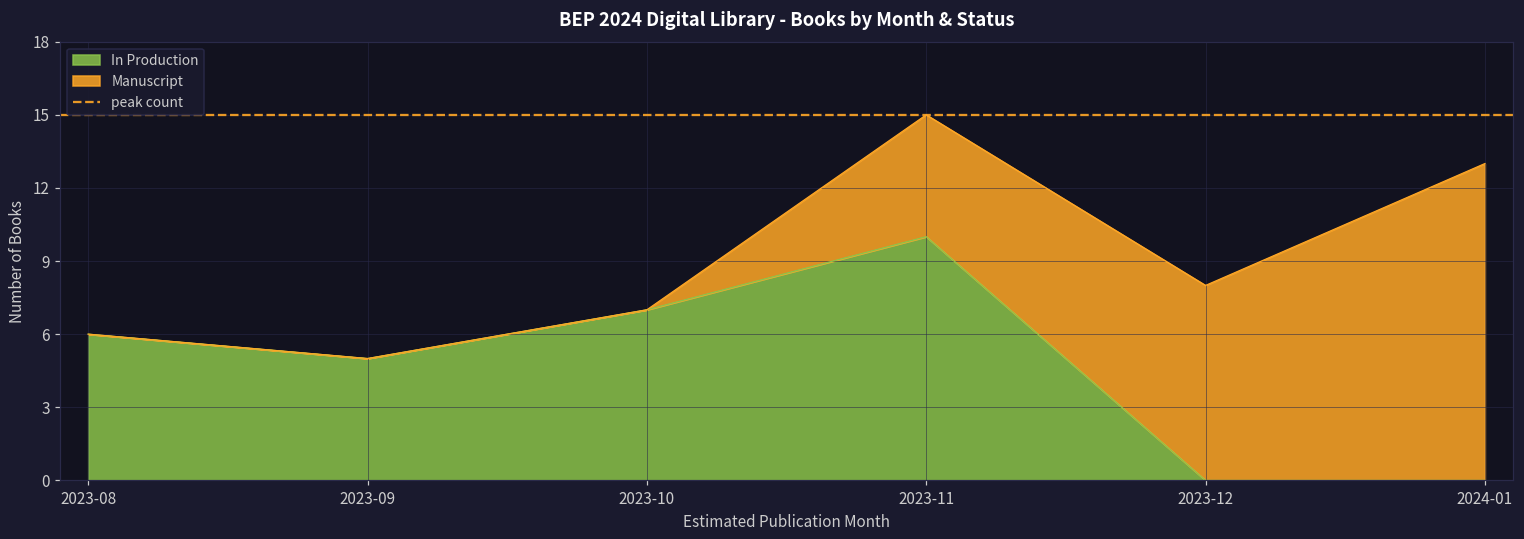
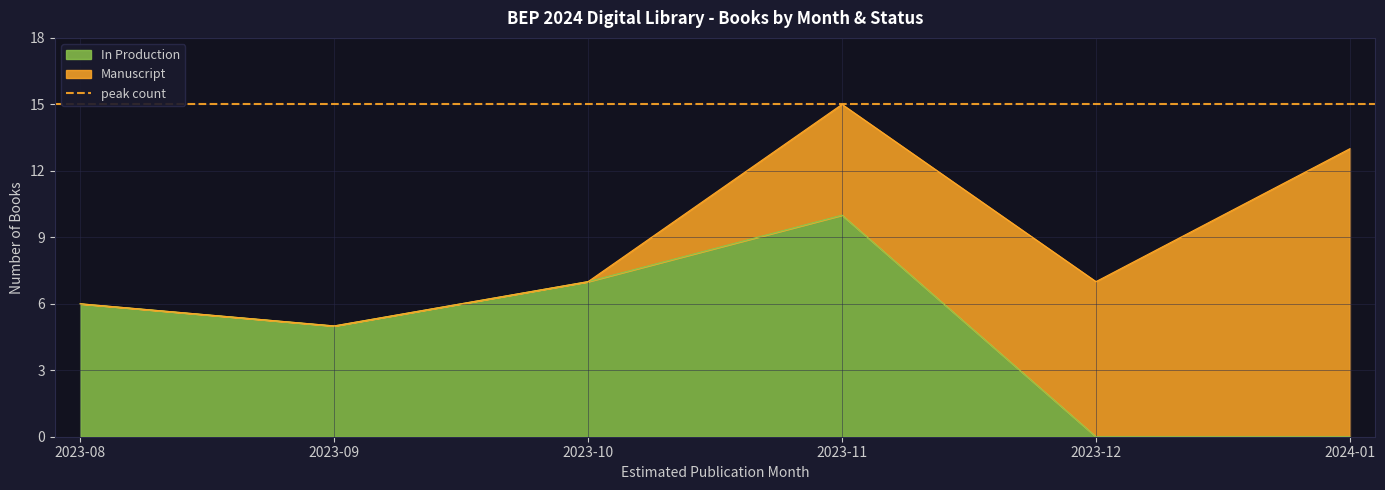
Manuscript, 2023-12: 8 -> 7
